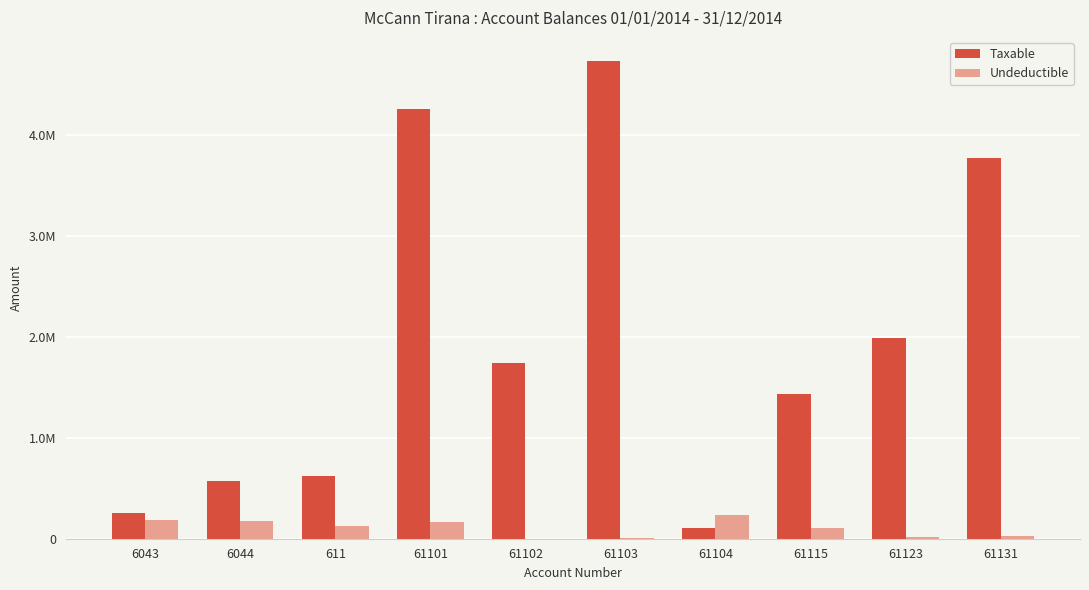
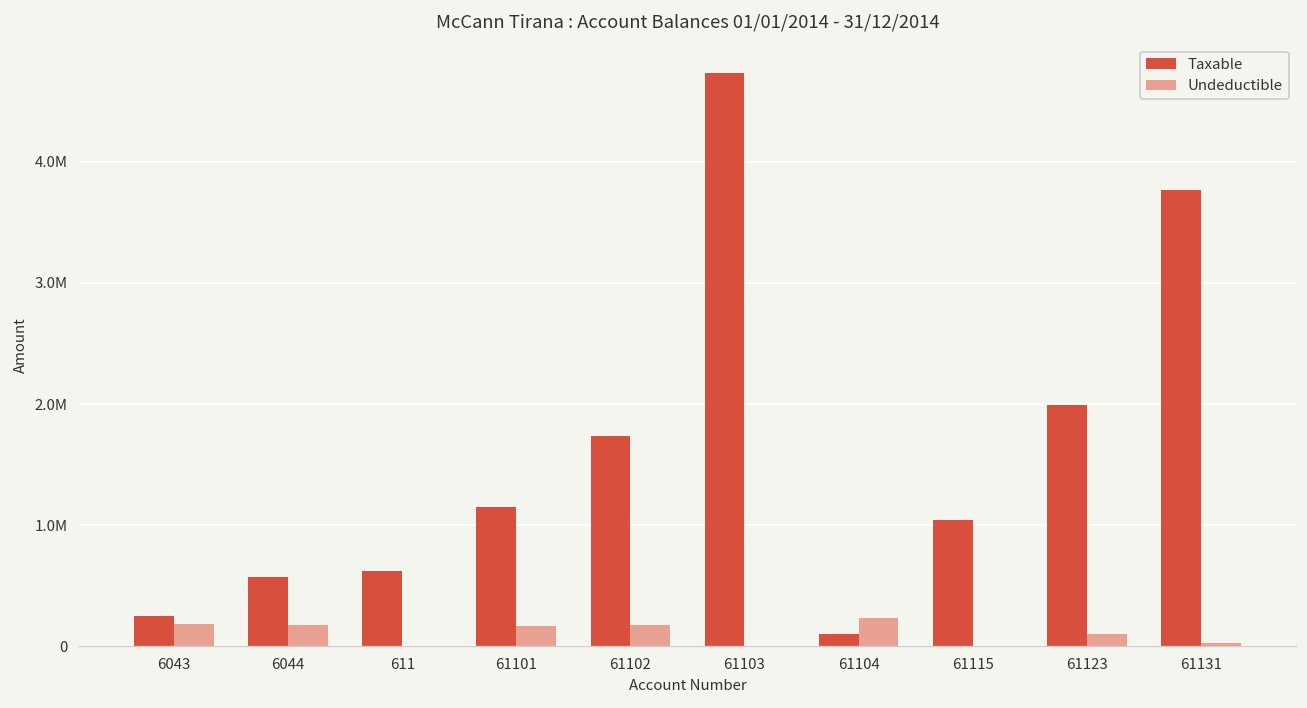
Undeductible, 611: 120000 -> 0
Taxable, 61101: 4250000 -> 1150000
Undeductible, 61102: 0 -> 180000
Taxable, 61115: 1430000 -> 1040000
Undeductible, 61115: 110000 -> 0
Undeductible, 61123: 20000 -> 100000
